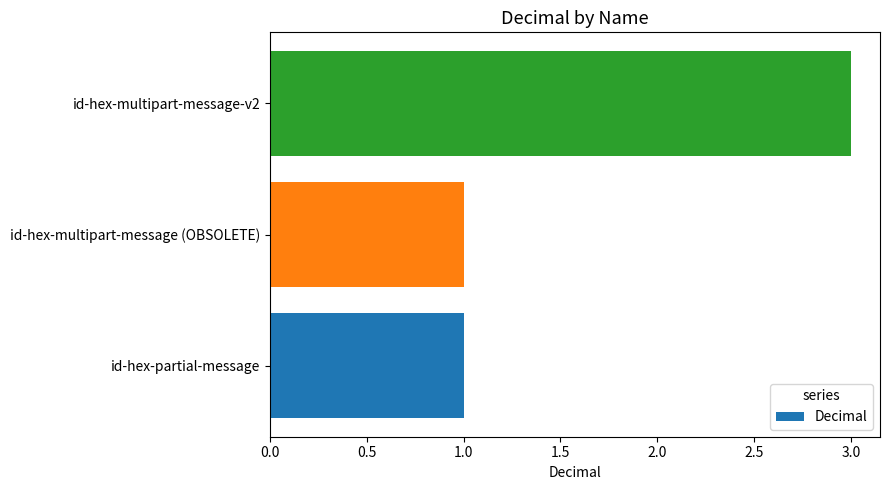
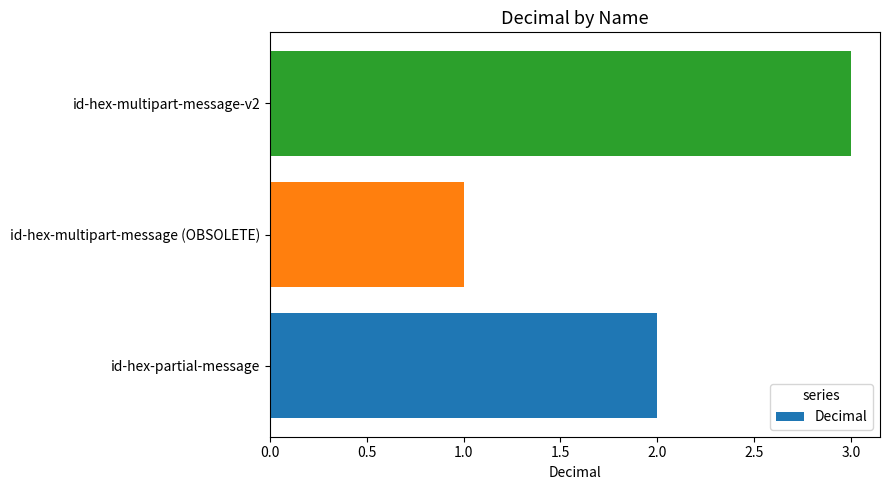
id-hex-partial-message: 1 -> 2
